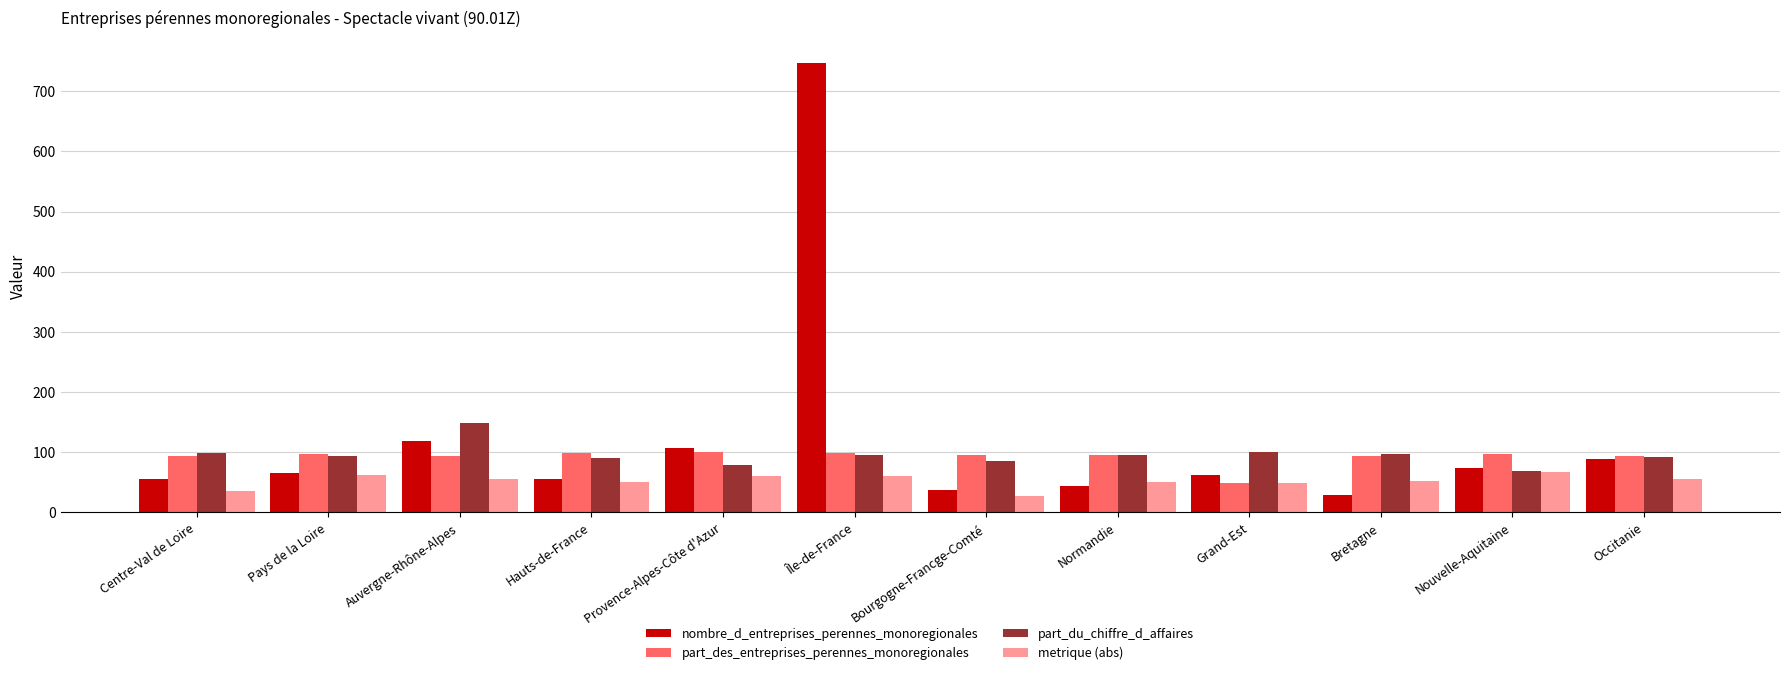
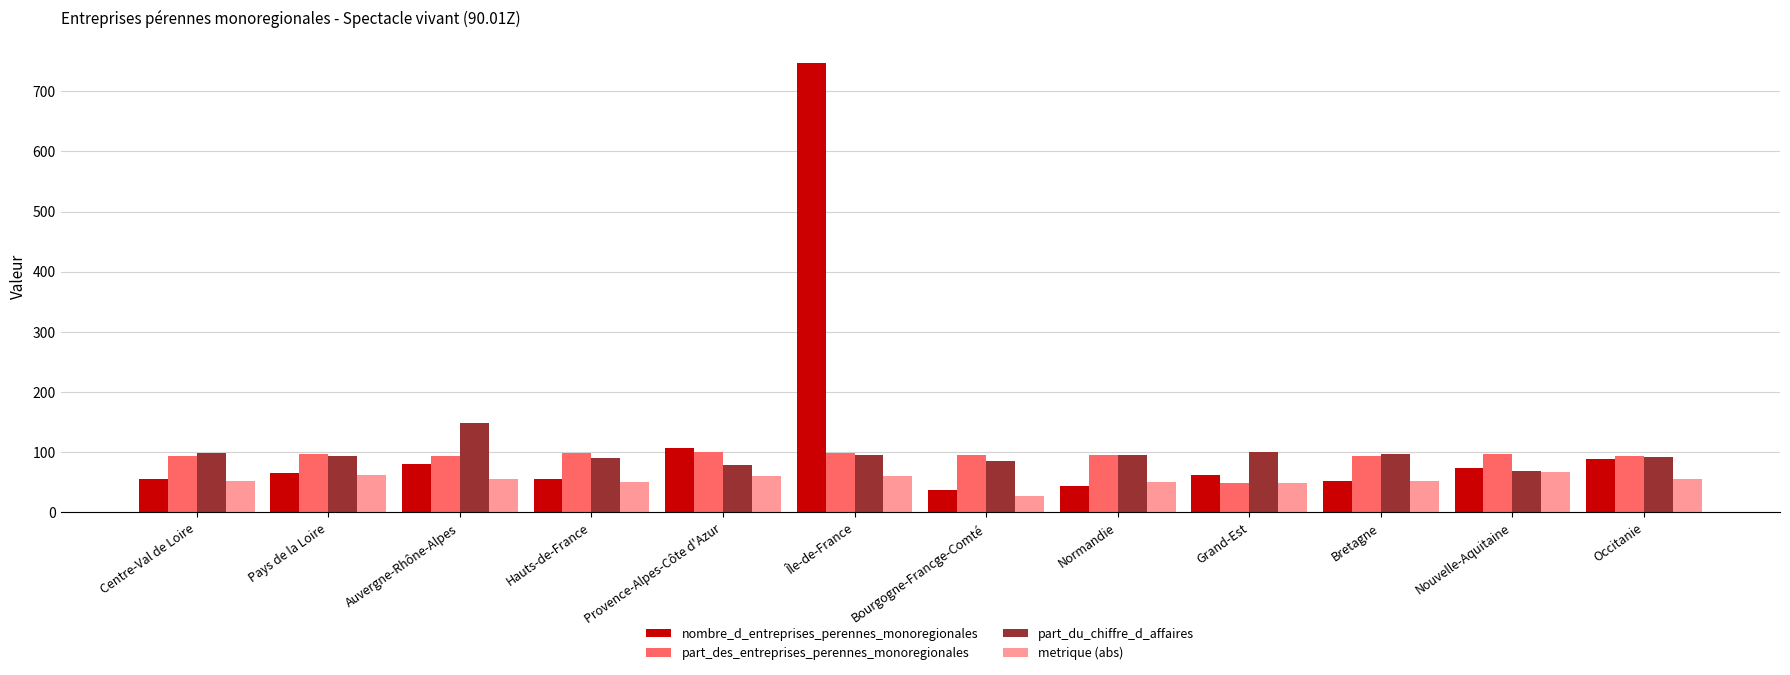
metrique (abs), Centre-Val de Loire: 40 -> 50
nombre_d_entreprises_perennes_monoregionales, Auvergne-Rhône-Alpes: 120 -> 80
nombre_d_entreprises_perennes_monoregionales, Bretagne: 30 -> 50
